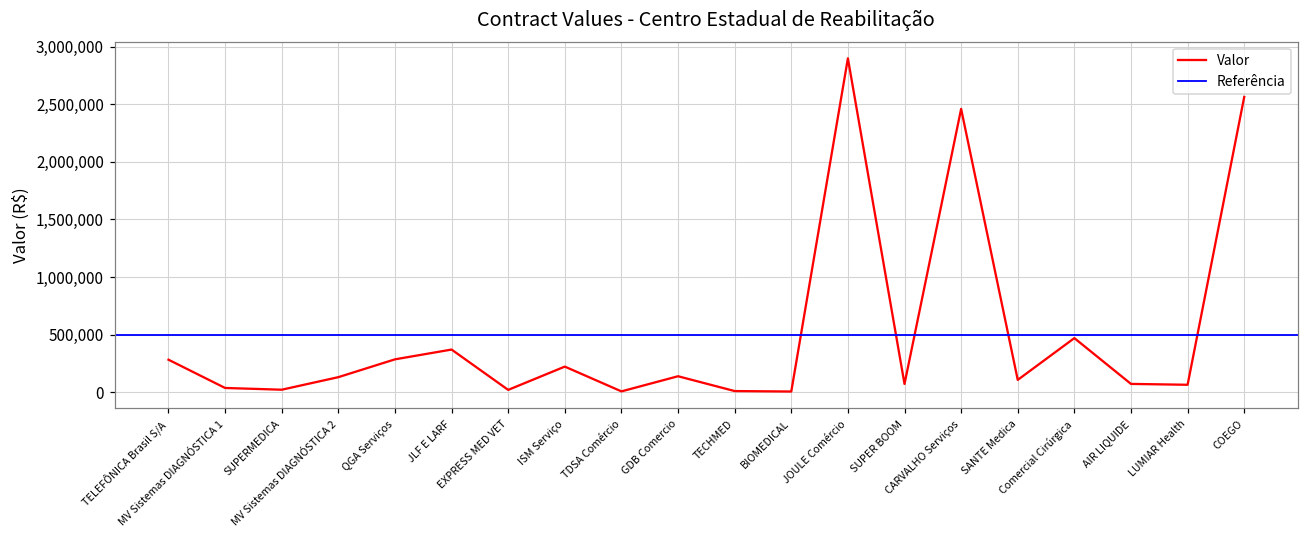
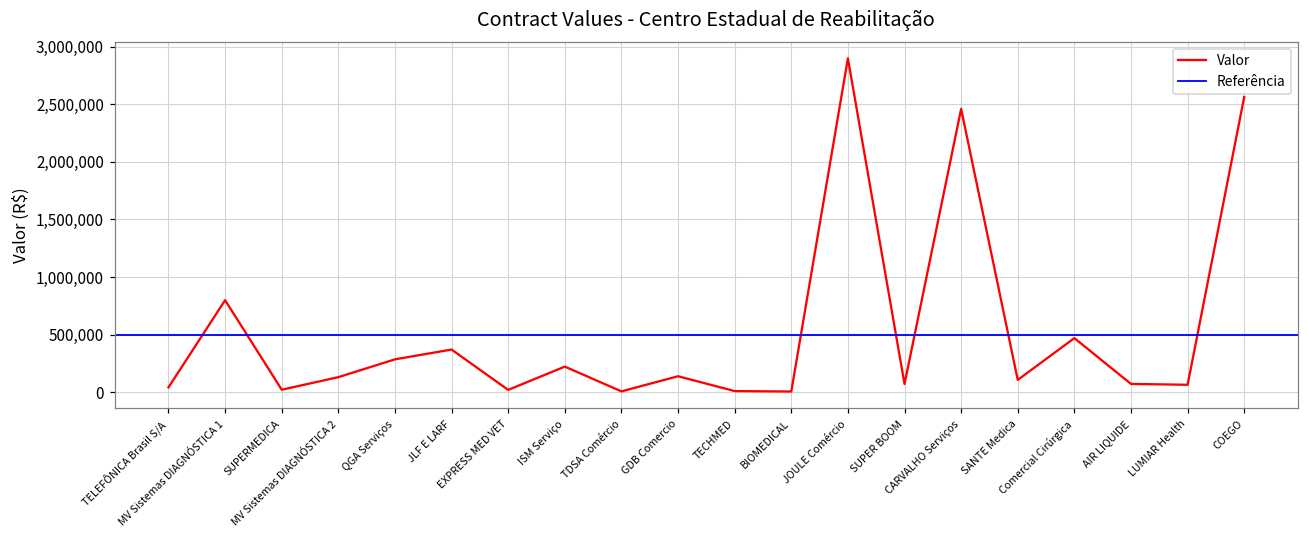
TELEFÔNICA Brasil S/A: 280,000 -> 40,000
MV Sistemas DIAGNÓSTICA 1: 40,000 -> 800,000
